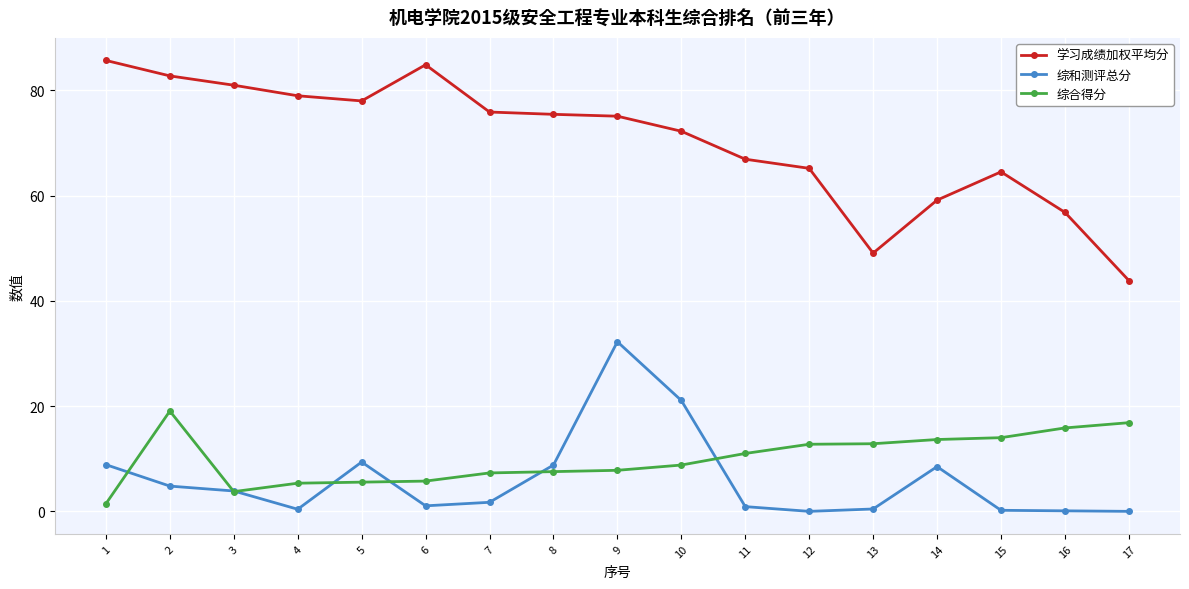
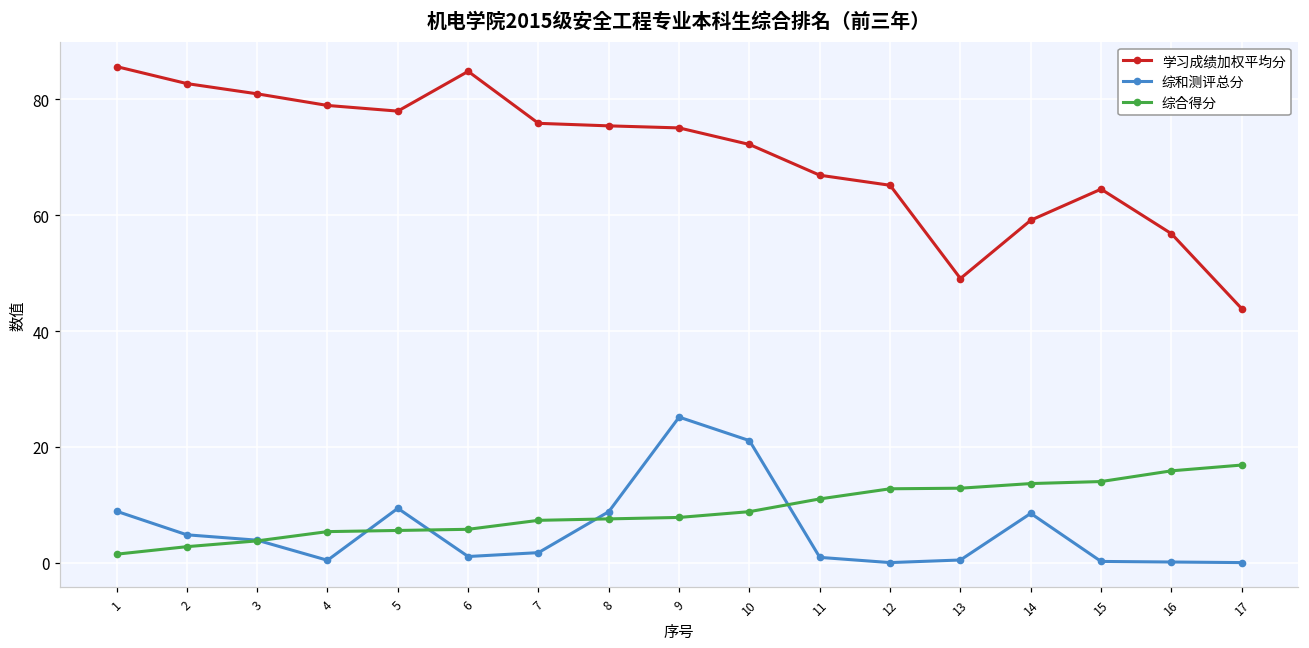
综合得分, 2: 19 -> 3
综和测评总分, 9: 32 -> 25
